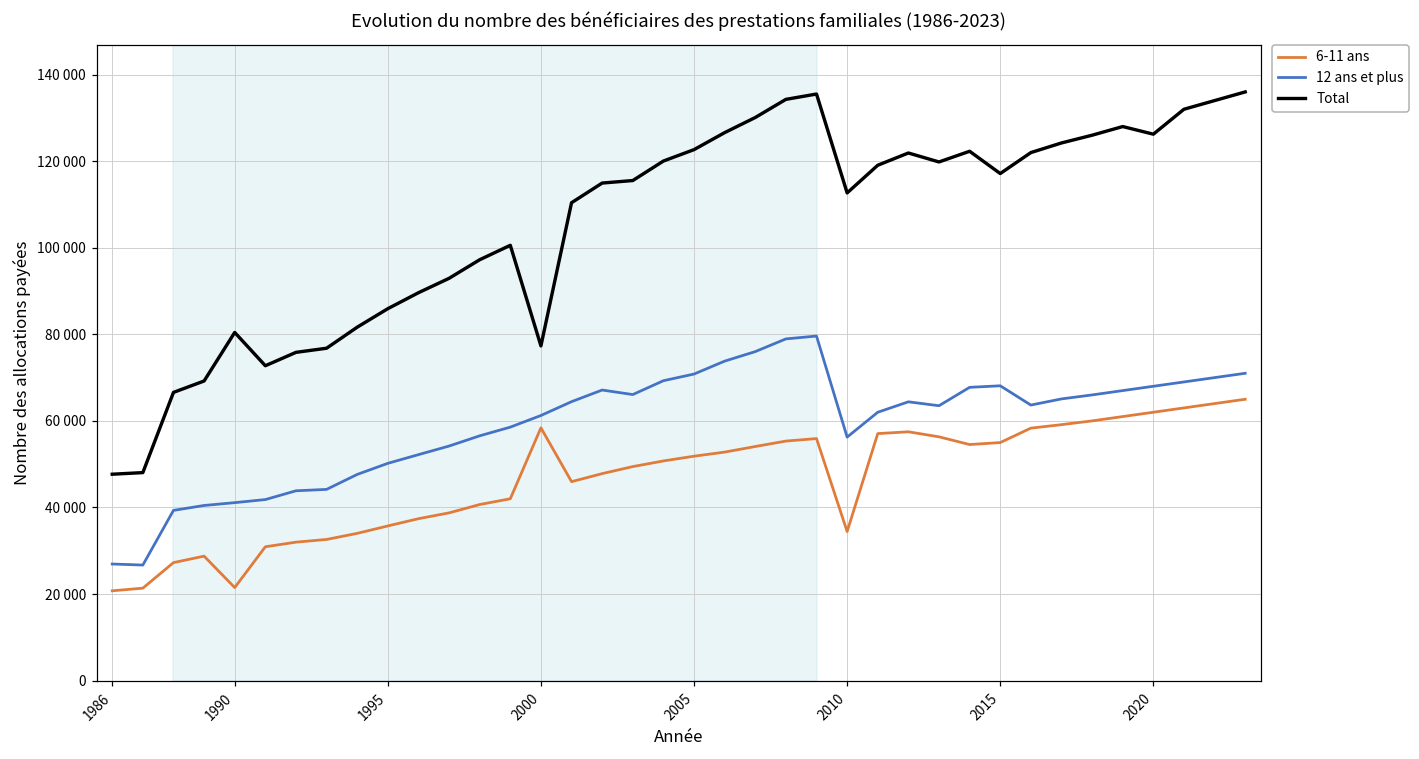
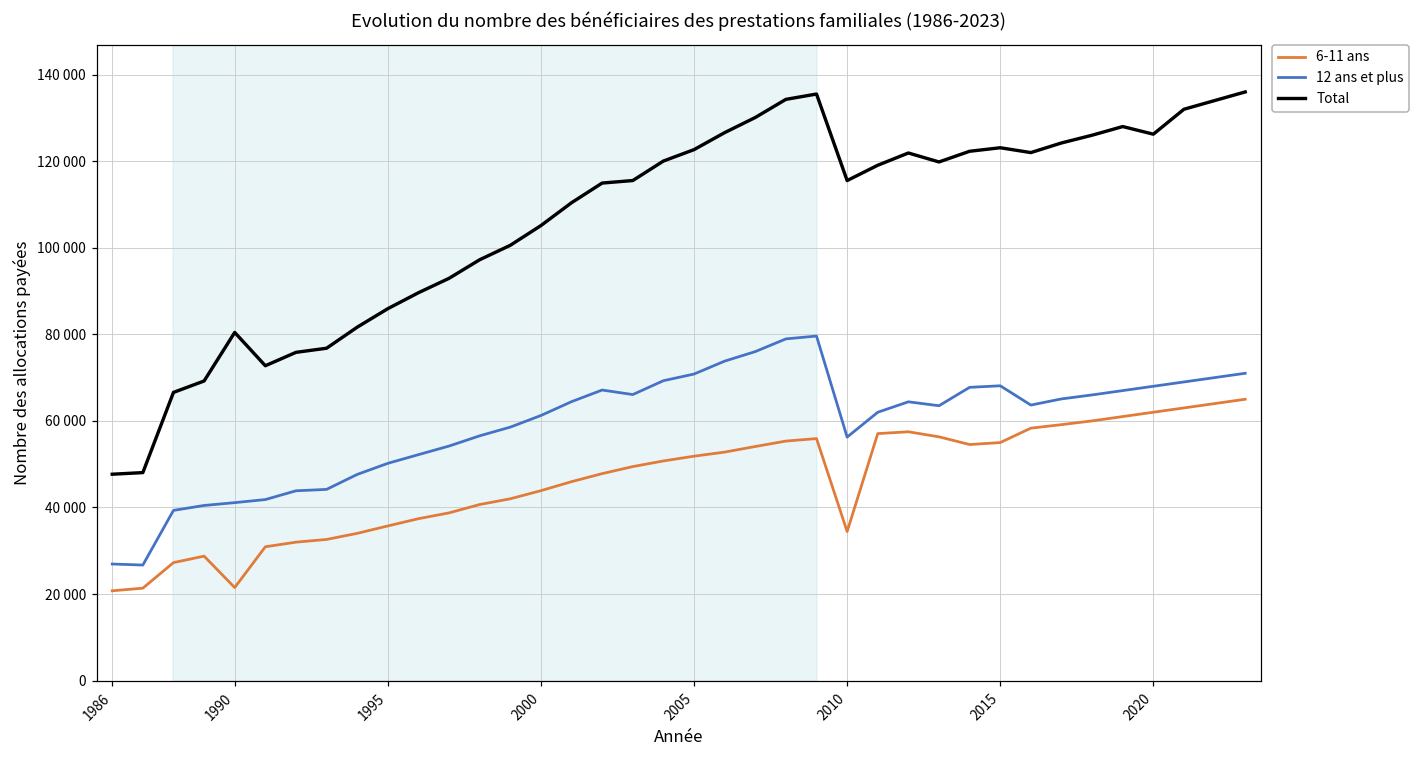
6-11 ans, 2000: 58000 -> 44000
Total, 2000: 77000 -> 105000
Total, 2010: 113000 -> 116000
Total, 2015: 117000 -> 123000
